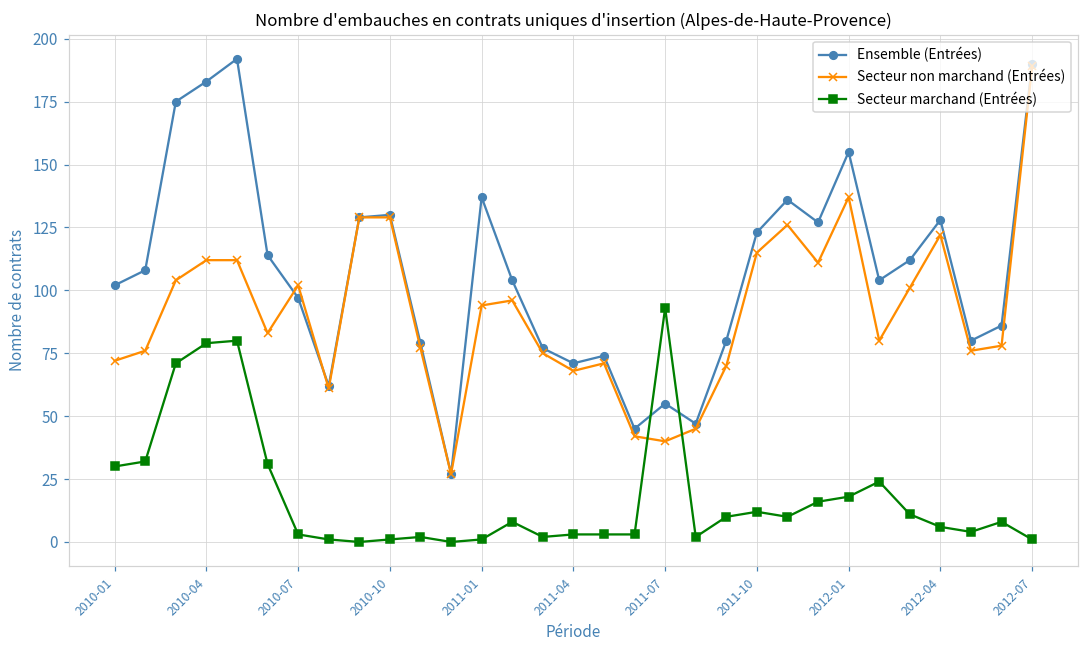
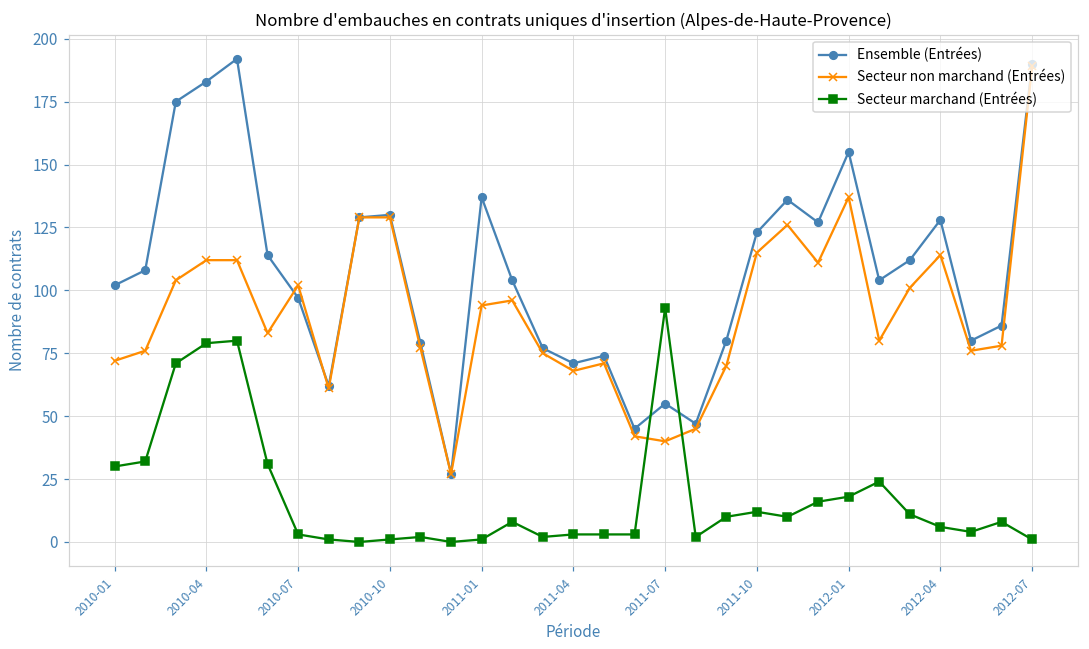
Secteur non marchand (Entrées), 2012-04: 122 -> 114
